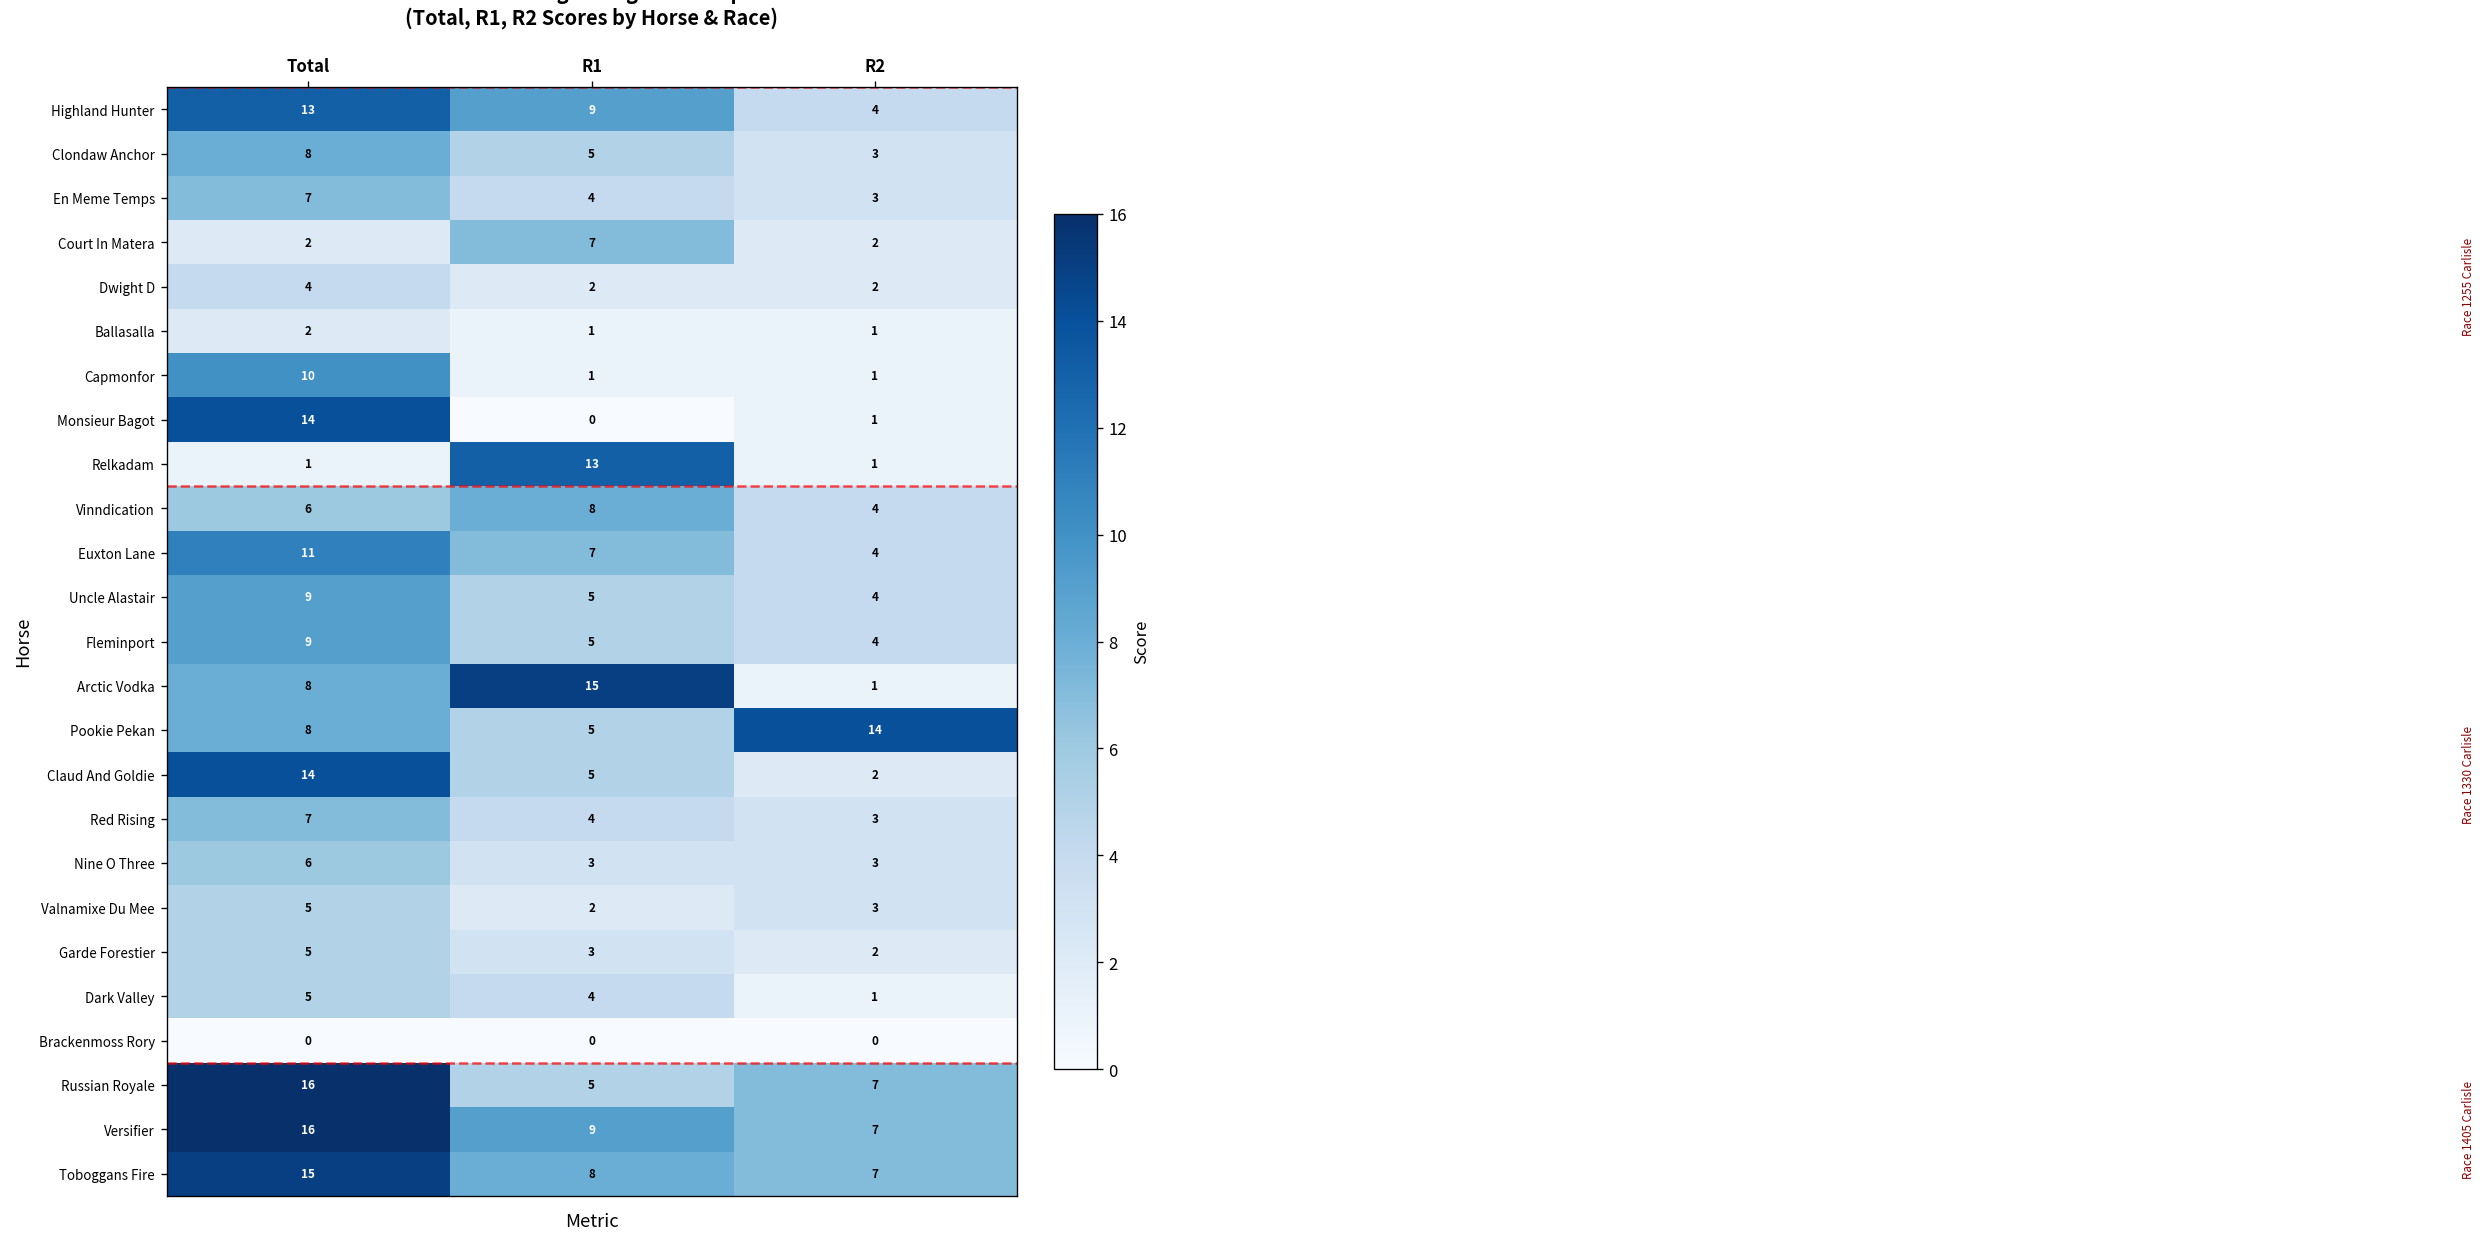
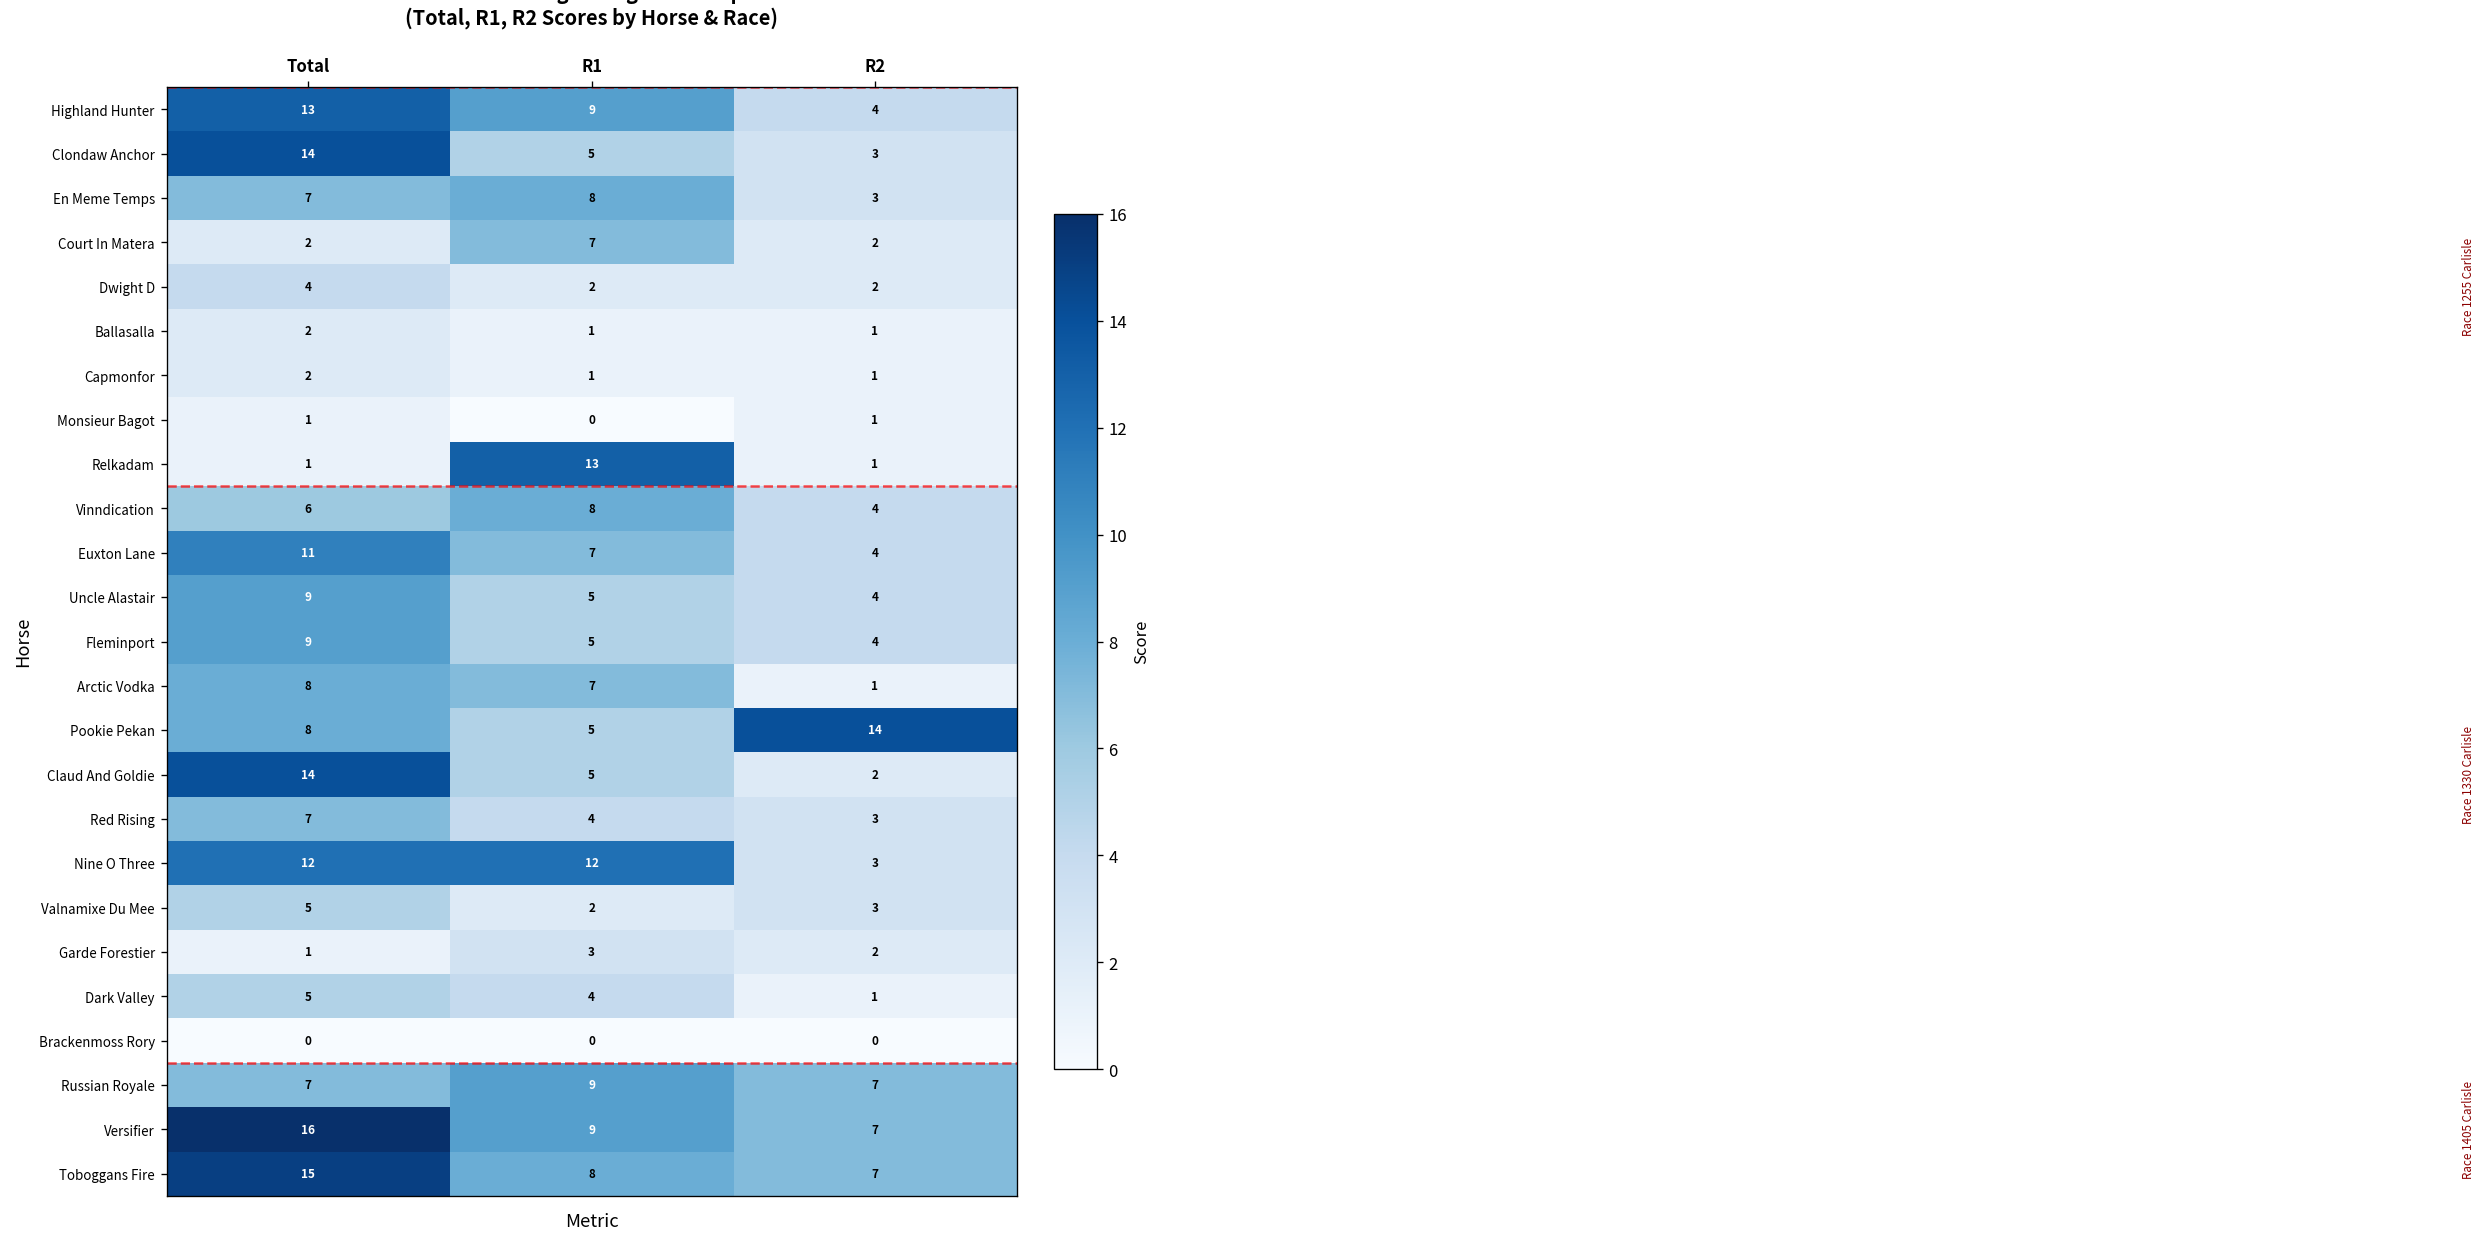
Clondaw Anchor, Total: 8 -> 14
En Meme Temps, R1: 4 -> 8
Capmonfor, Total: 10 -> 2
Monsieur Bagot, Total: 14 -> 1
Arctic Vodka, R1: 15 -> 7
Nine O Three, Total: 6 -> 12
Nine O Three, R1: 3 -> 12
Garde Forestier, Total: 5 -> 1
Russian Royale, Total: 16 -> 7
Russian Royale, R1: 5 -> 9
